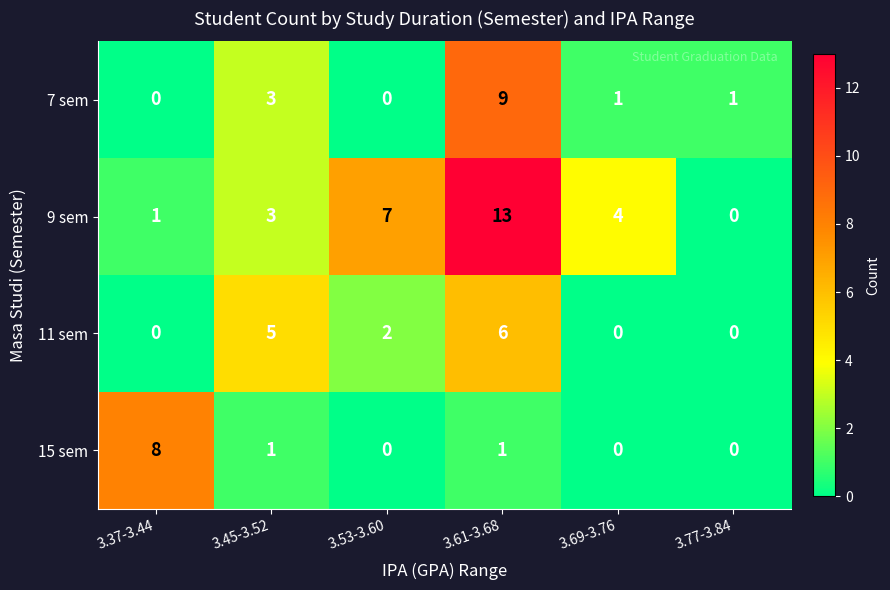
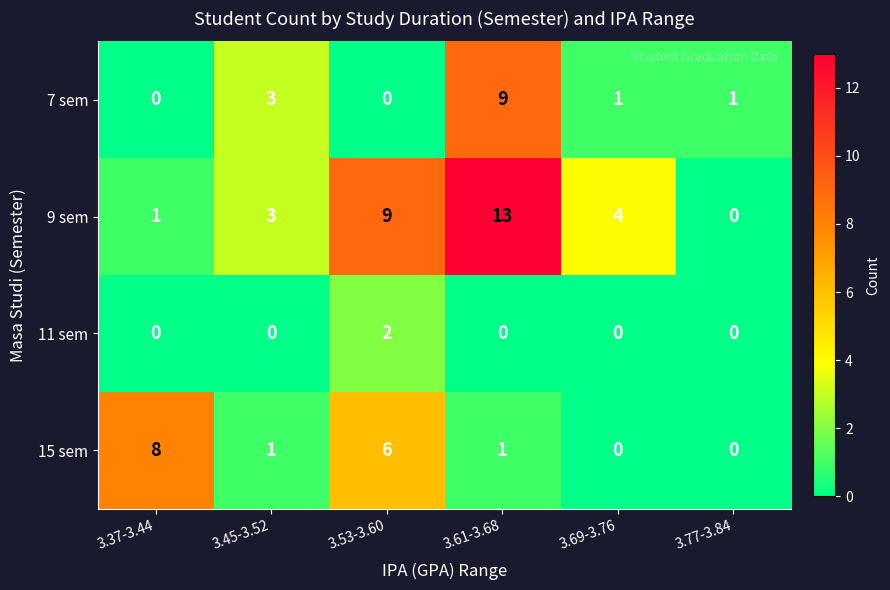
9 sem, 3.53-3.60: 7 -> 9
11 sem, 3.45-3.52: 5 -> 0
11 sem, 3.61-3.68: 6 -> 0
15 sem, 3.53-3.60: 0 -> 6
